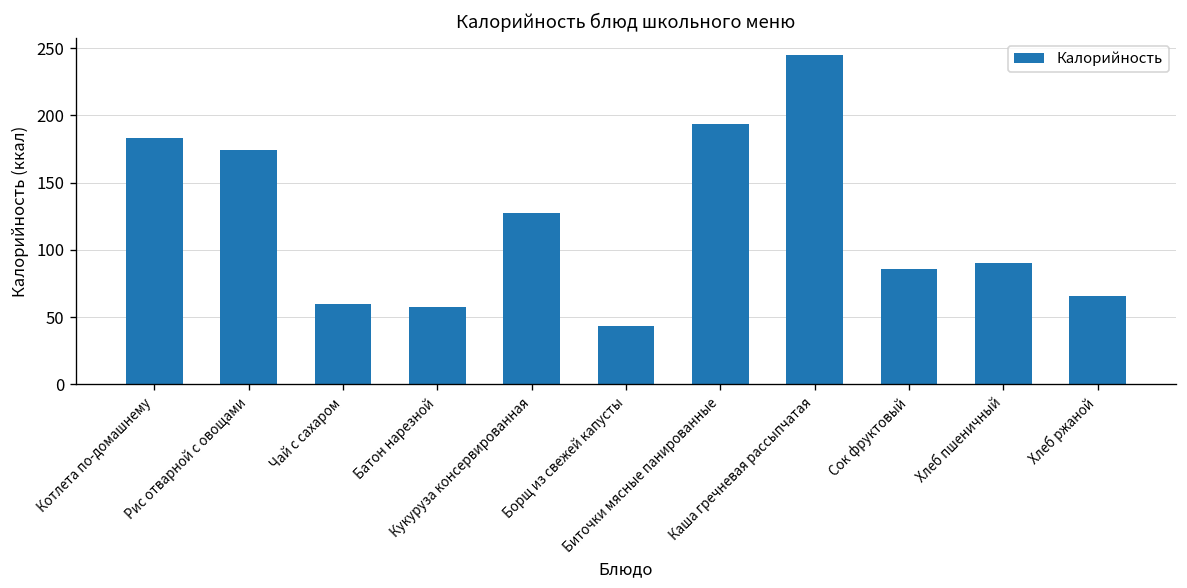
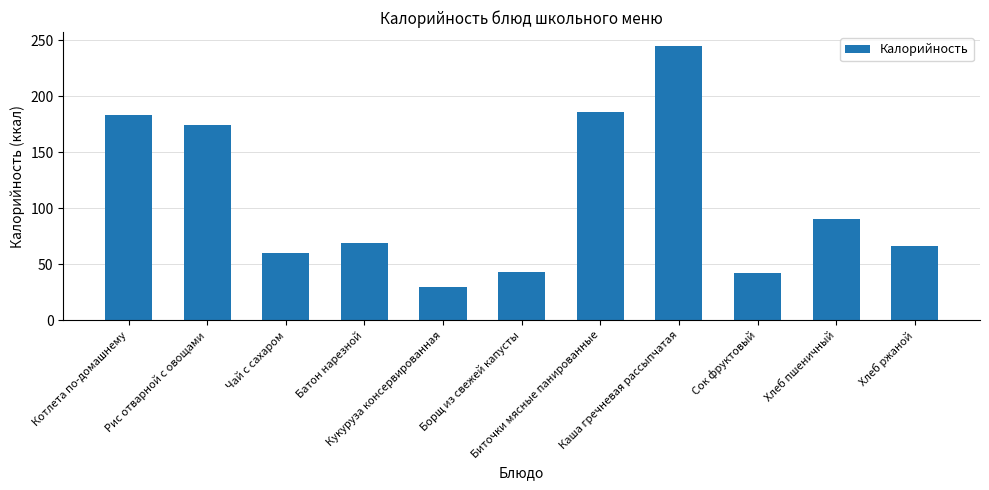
Батон нарезной: 58 -> 69
Кукуруза консервированная: 127 -> 30
Биточки мясные панированные: 194 -> 186
Сок фруктовый: 86 -> 42
